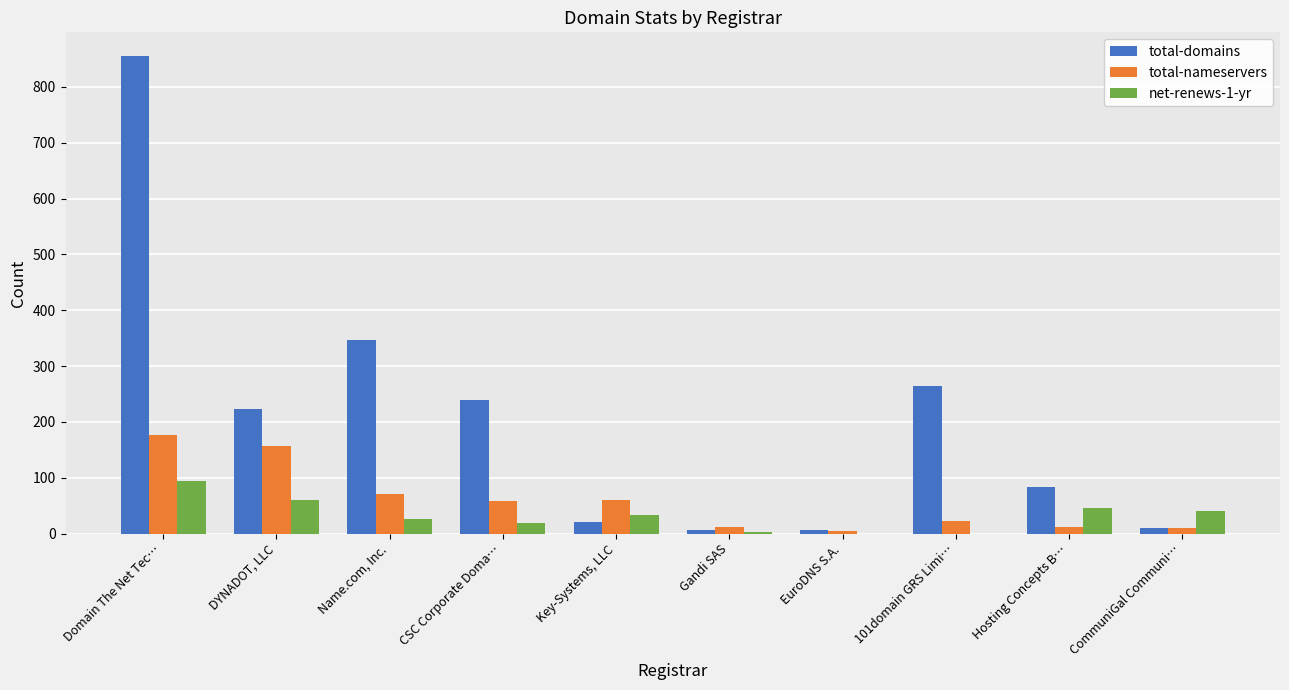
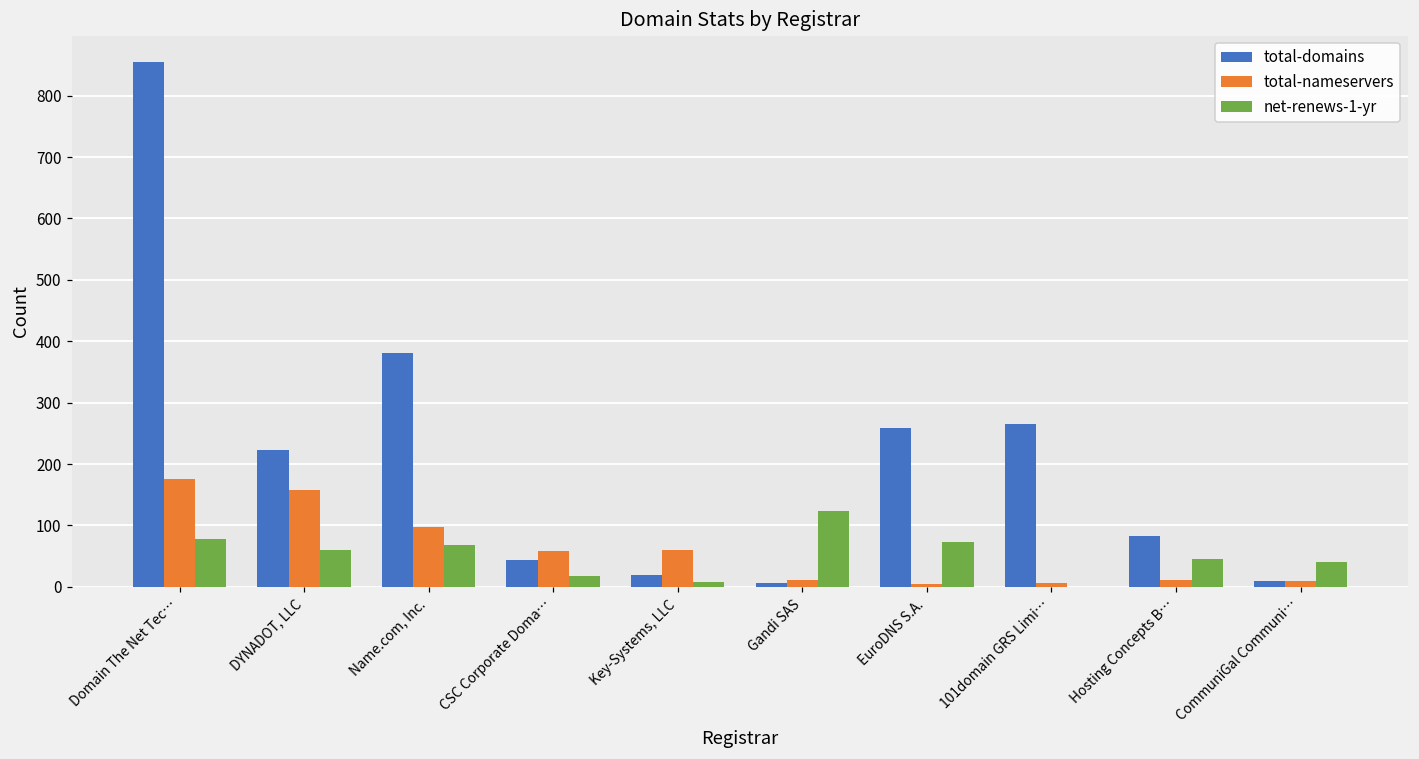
net-renews-1-yr, Domain The Net Tec…: 90 -> 80
total-domains, Name.com, Inc.: 350 -> 380
total-nameservers, Name.com, Inc.: 70 -> 100
net-renews-1-yr, Name.com, Inc.: 30 -> 70
total-domains, CSC Corporate Doma…: 240 -> 40
net-renews-1-yr, Key-Systems, LLC: 30 -> 10
net-renews-1-yr, Gandi SAS: 0 -> 120
total-domains, EuroDNS S.A.: 10 -> 260
net-renews-1-yr, EuroDNS S.A.: 0 -> 70
total-nameservers, 101domain GRS Limi…: 20 -> 10
